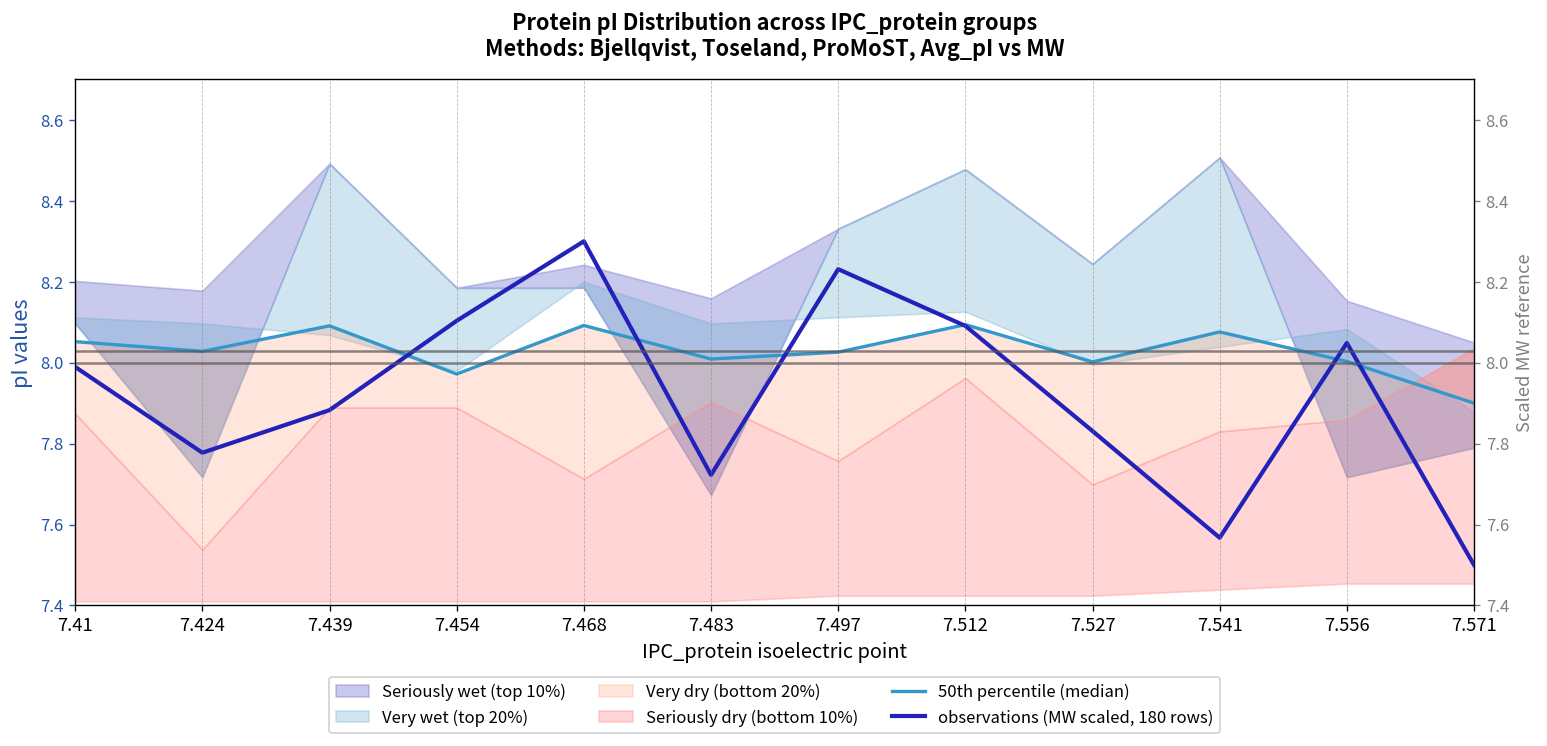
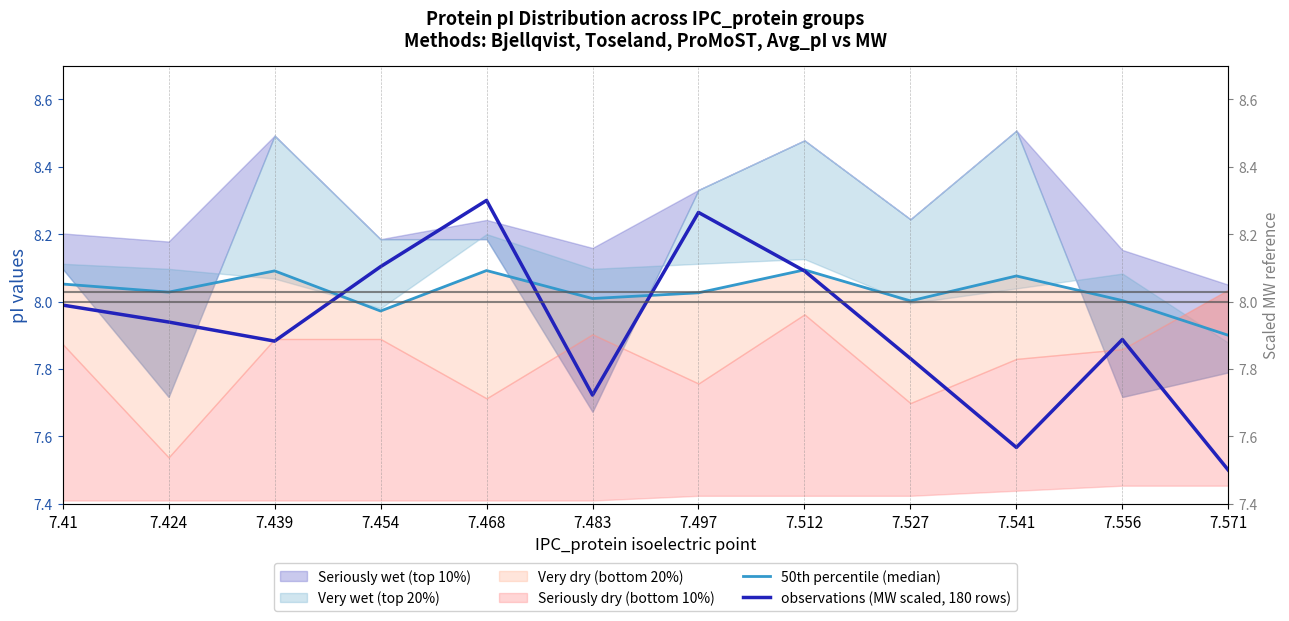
observations (MW scaled, 180 rows), 7.424: 7.78 -> 7.94
observations (MW scaled, 180 rows), 7.497: 8.23 -> 8.26
observations (MW scaled, 180 rows), 7.556: 8.05 -> 7.89
